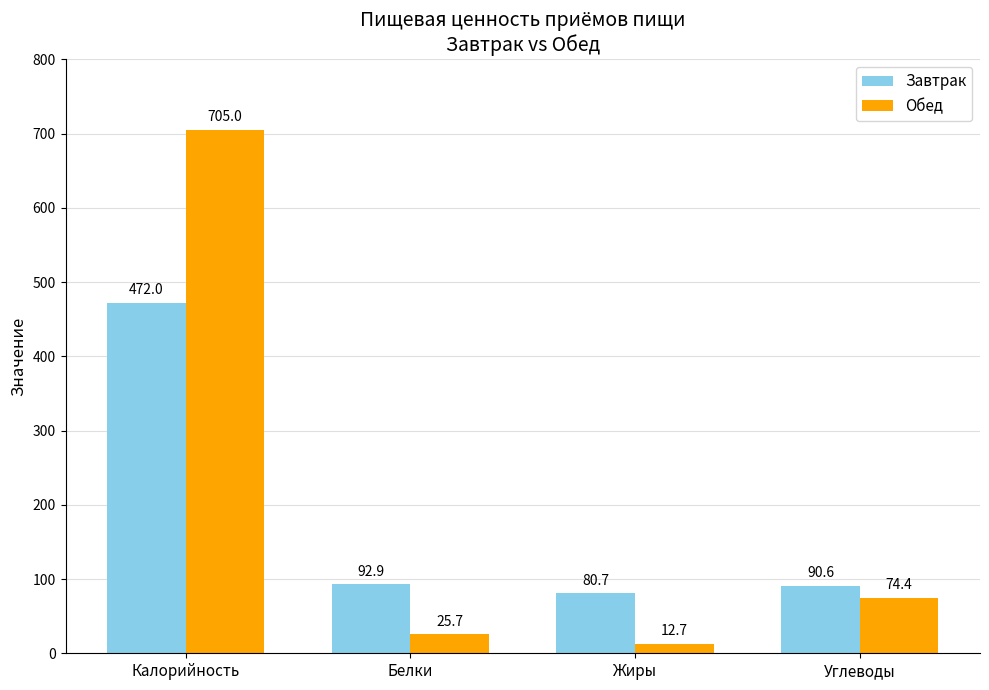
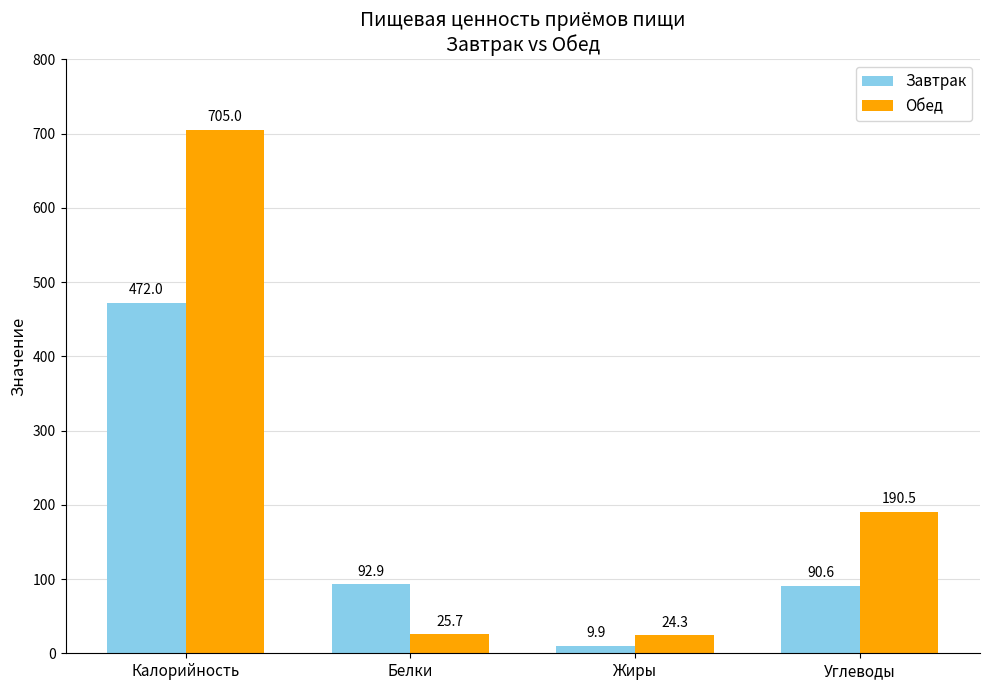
Завтрак, Жиры: 80.7 -> 9.9
Обед, Жиры: 12.7 -> 24.3
Обед, Углеводы: 74.4 -> 190.5
